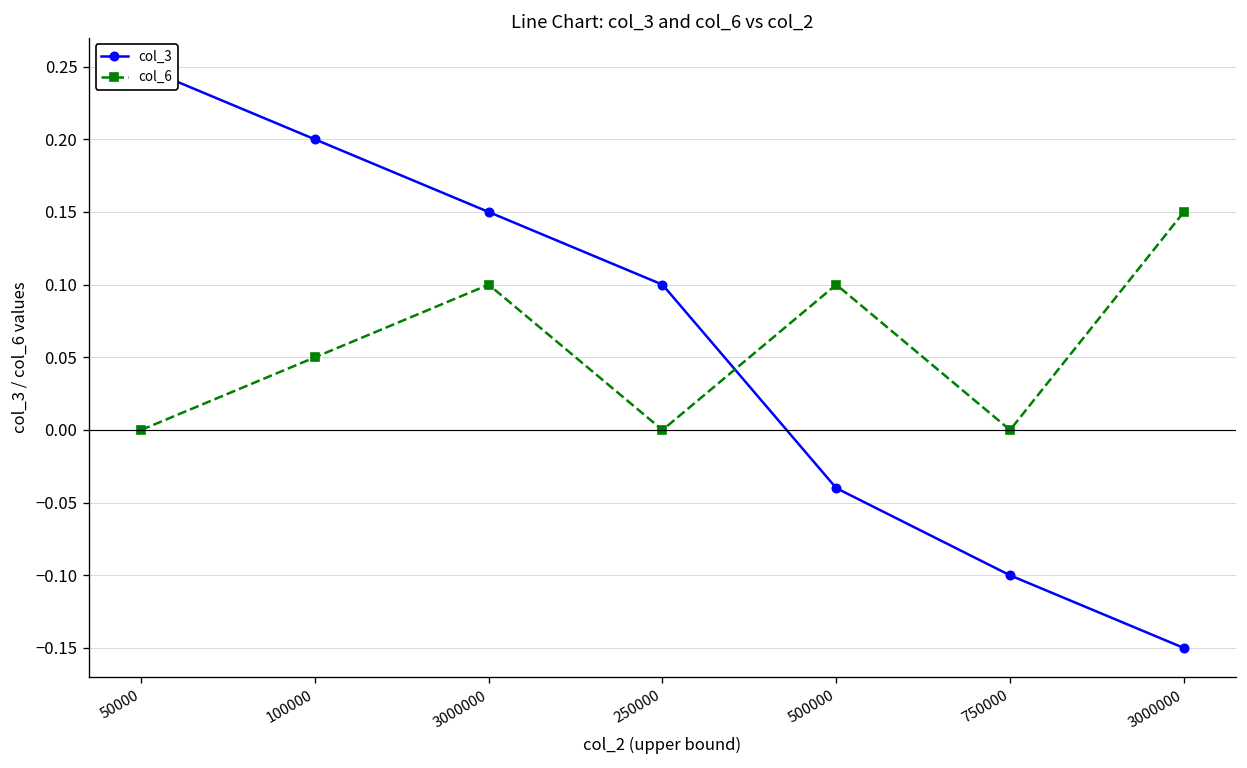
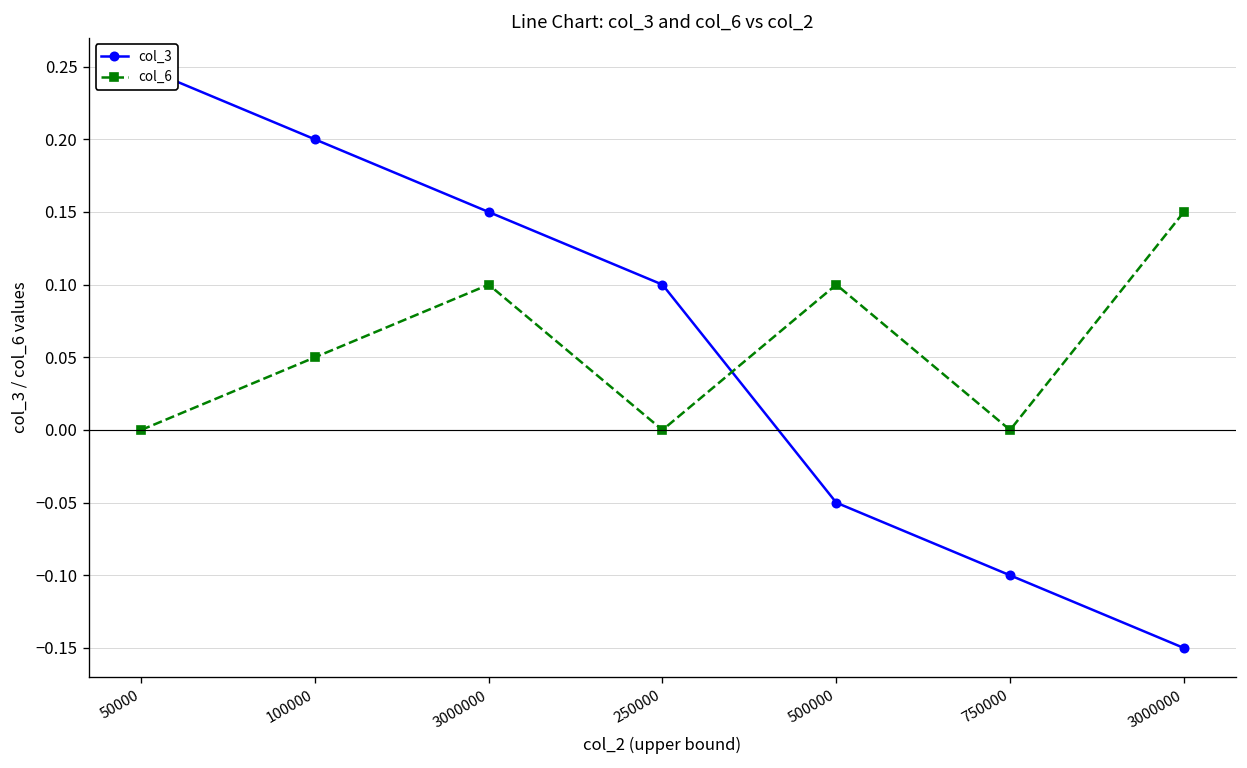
col_3, 500000: -0.04 -> -0.05
